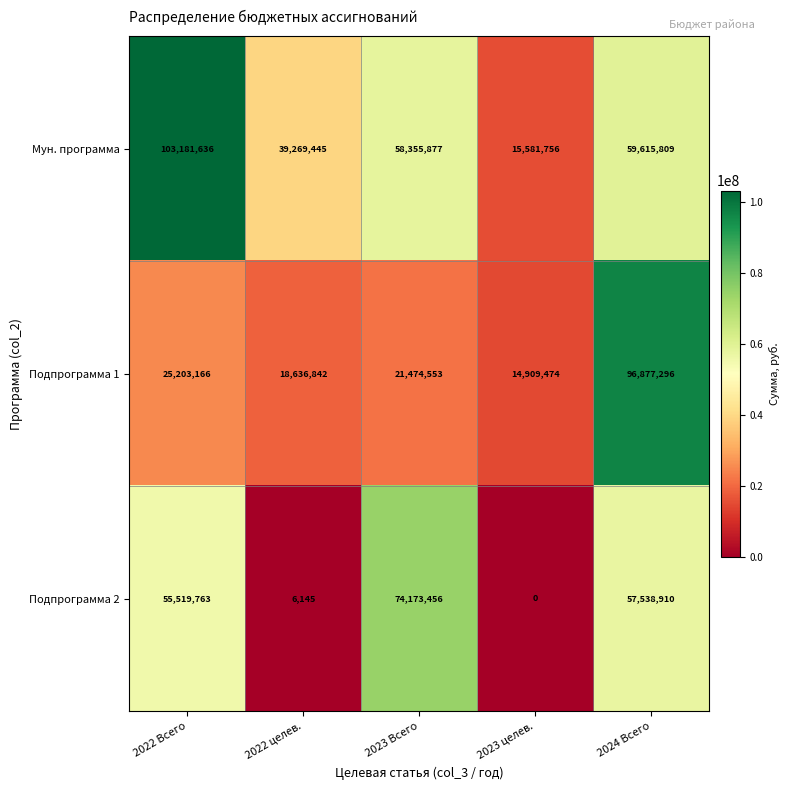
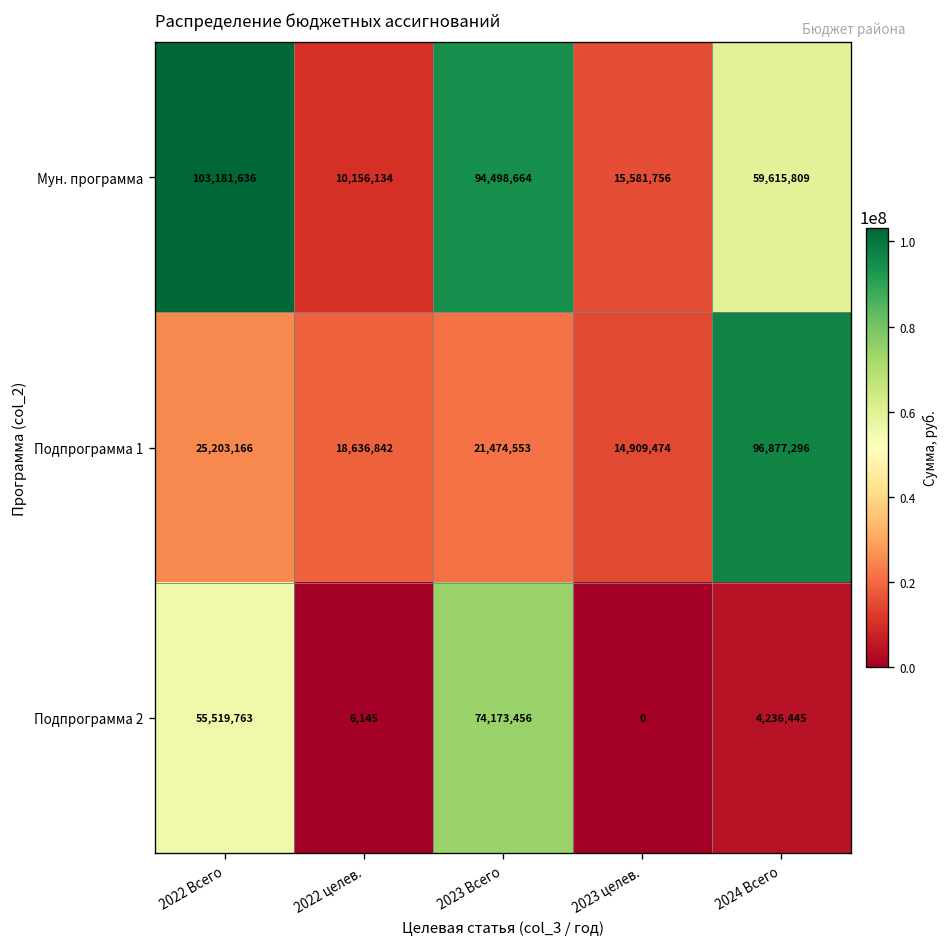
Мун. программа, 2022 целев.: 39,269,445 -> 10,156,134
Мун. программа, 2023 Всего: 58,355,877 -> 94,498,664
Подпрограмма 2, 2024 Всего: 57,538,910 -> 4,236,445
